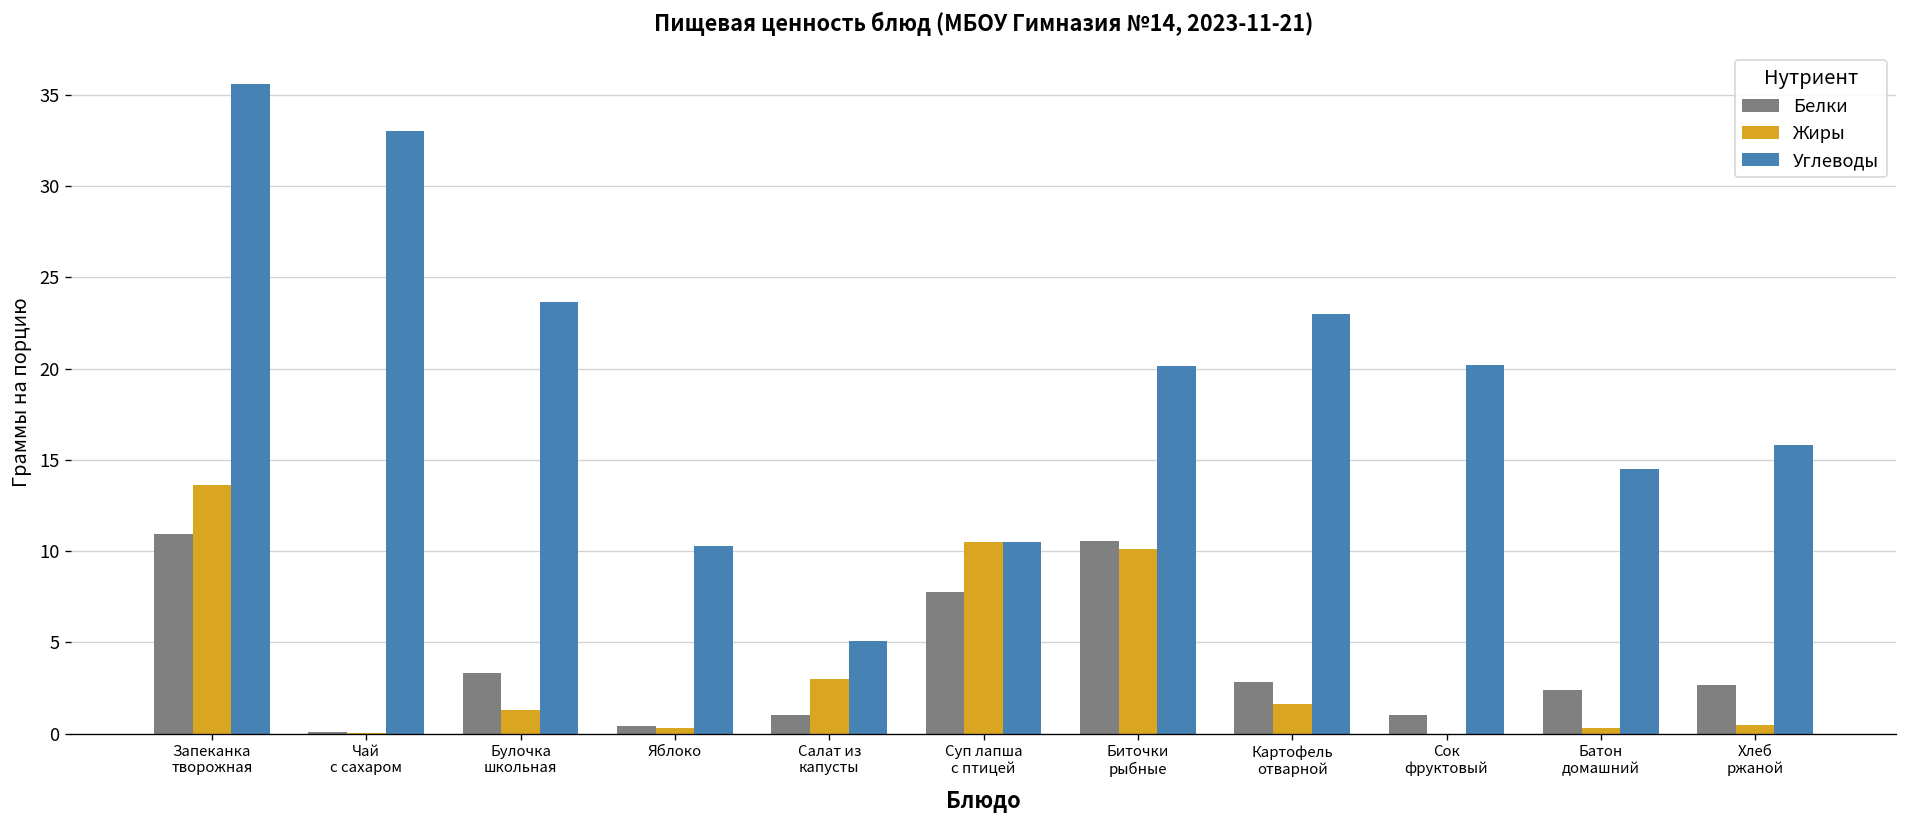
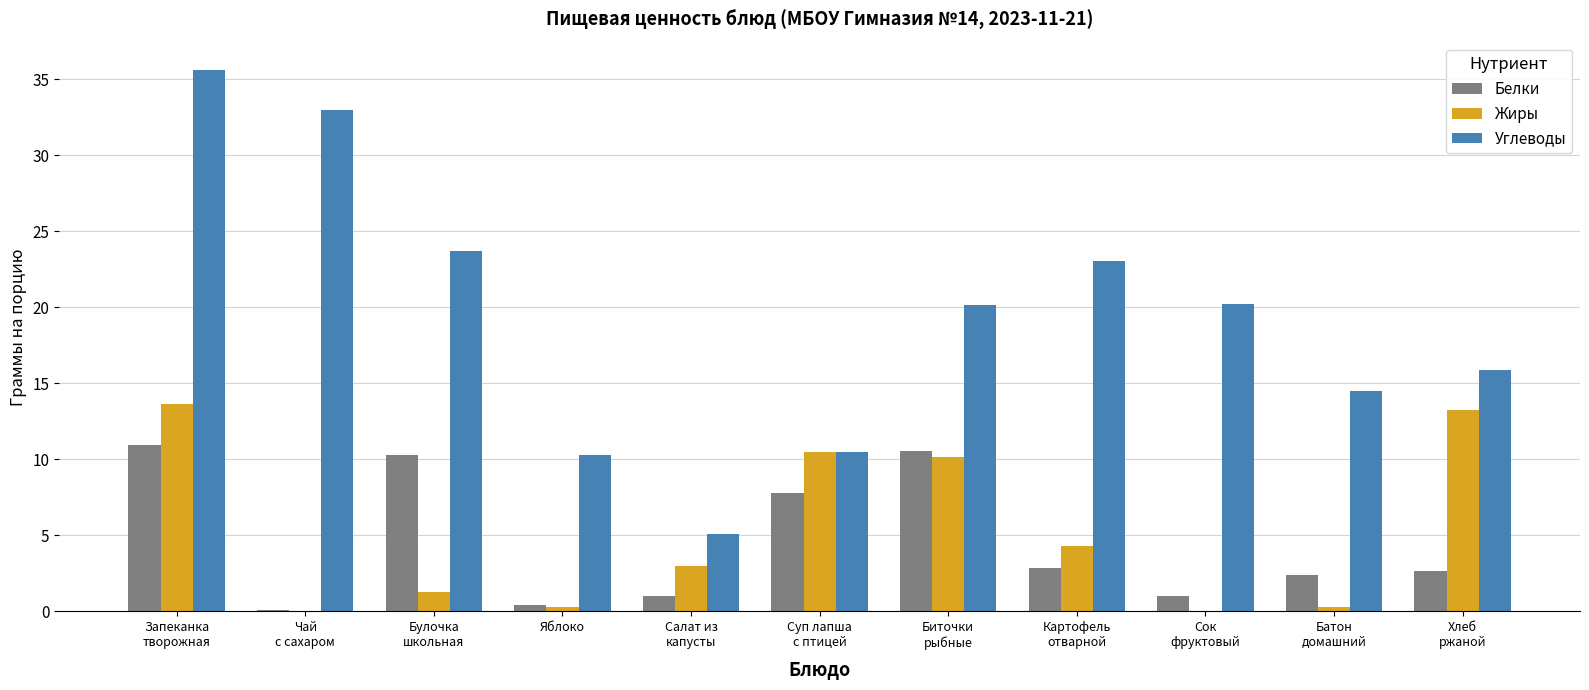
Белки, Булочка школьная: 3.3 -> 10.3
Жиры, Картофель отварной: 1.7 -> 4.3
Жиры, Хлеб ржаной: 0.5 -> 13.2
